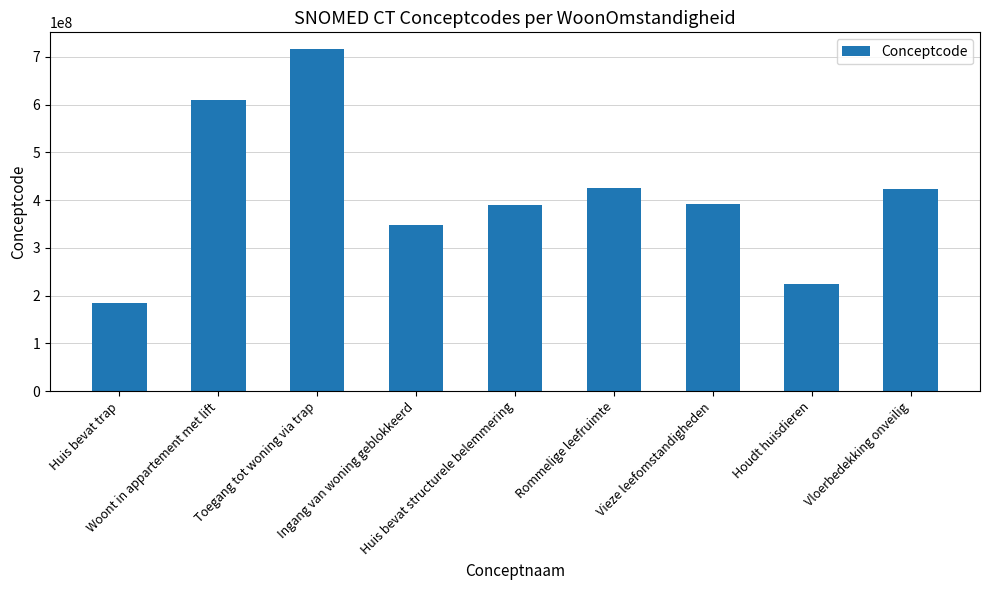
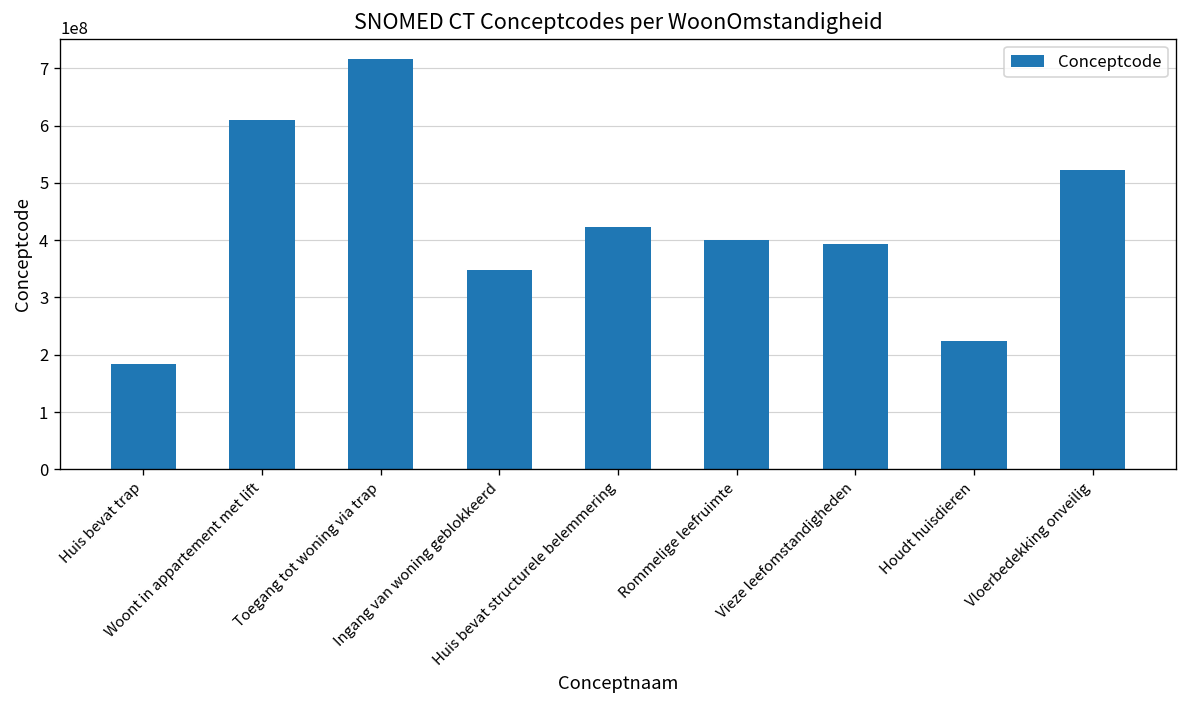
Huis bevat structurele belemmering: 390000000 -> 420000000
Rommelige leefruimte: 420000000 -> 400000000
Vloerbedekking onveilig: 420000000 -> 520000000
